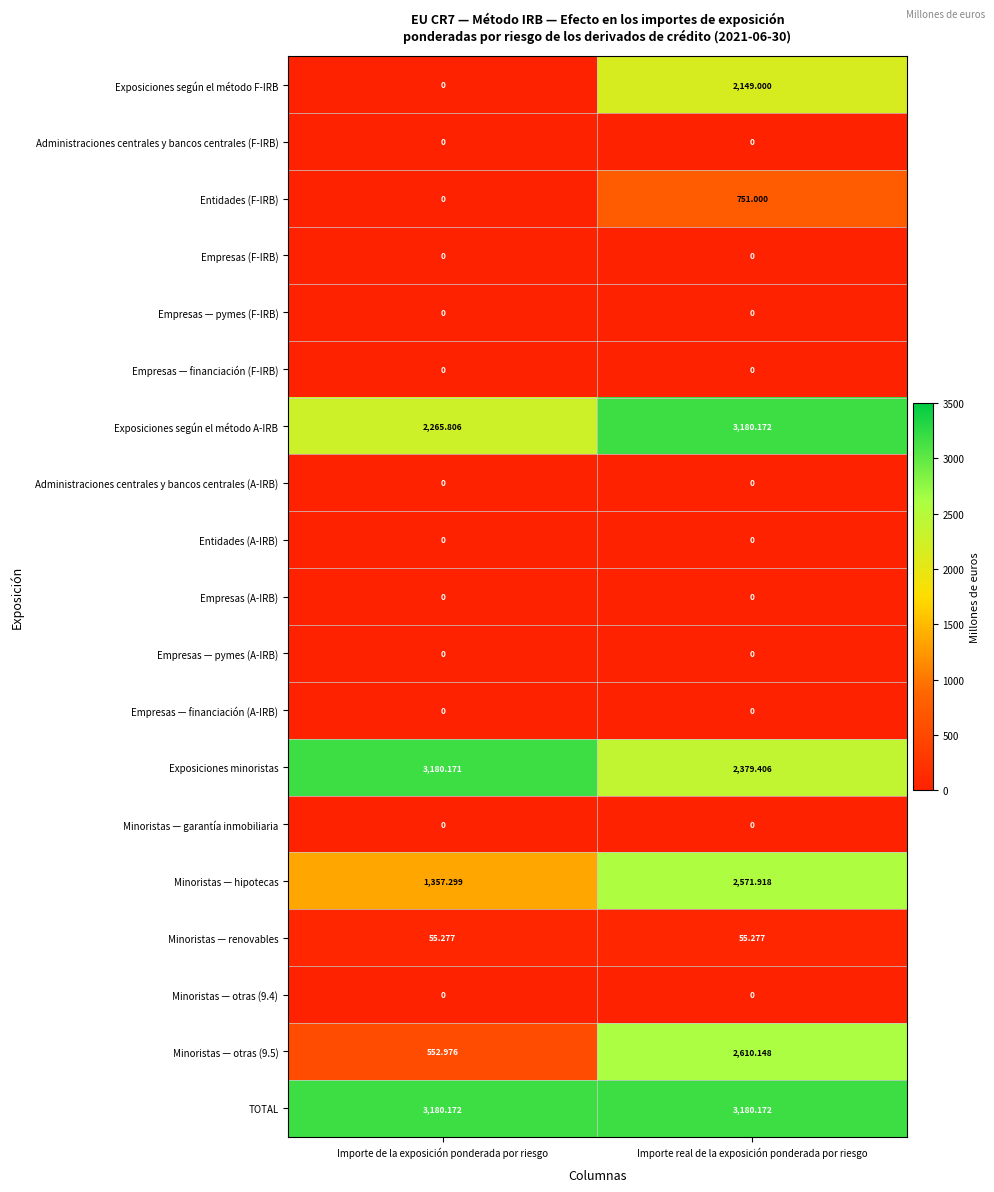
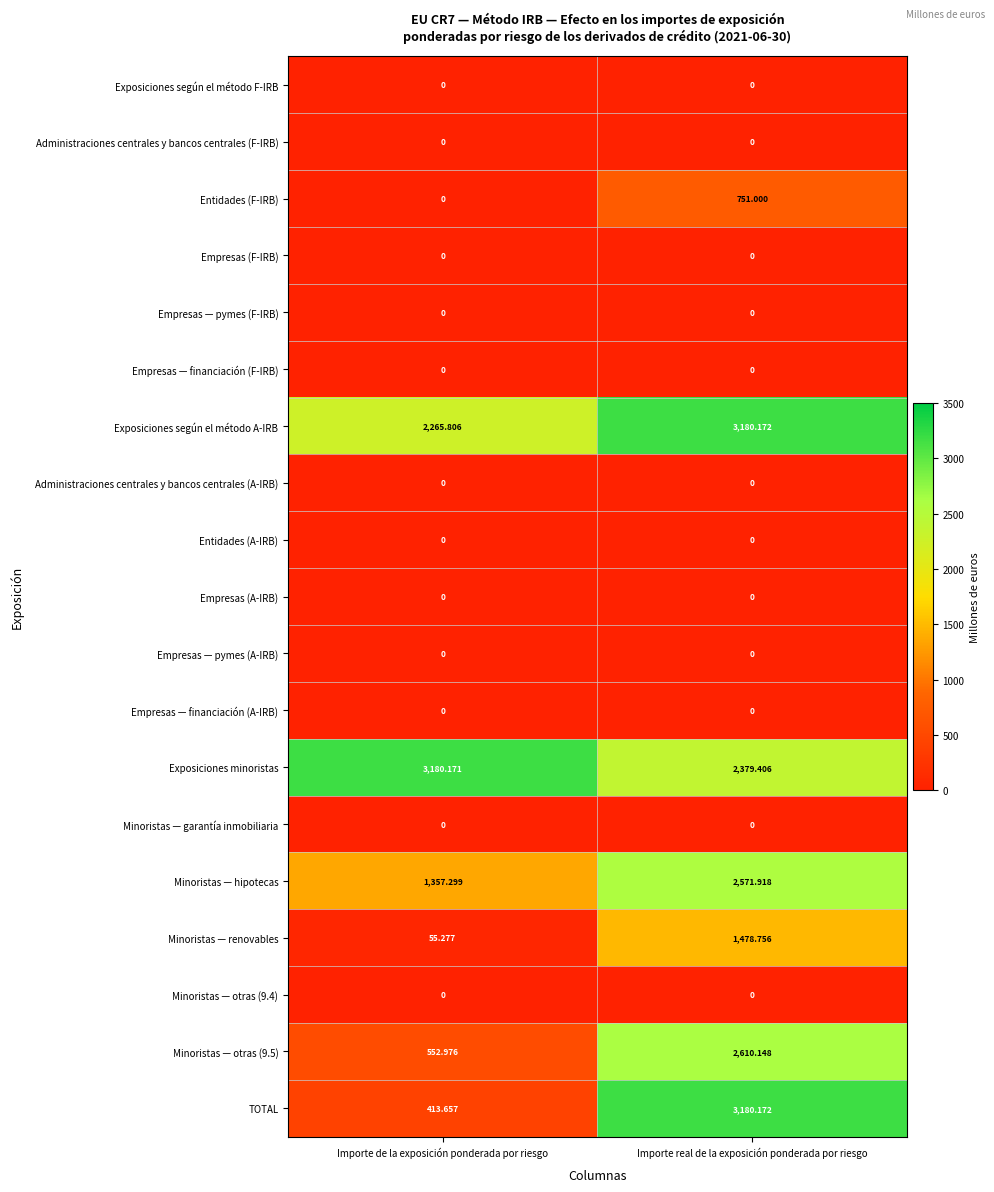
Exposiciones según el método F-IRB, Importe real de la exposición ponderada por riesgo: 2,149.000 -> 0
Minoristas — renovables, Importe real de la exposición ponderada por riesgo: 55.277 -> 1,478.756
TOTAL, Importe de la exposición ponderada por riesgo: 3,180.172 -> 413.657
